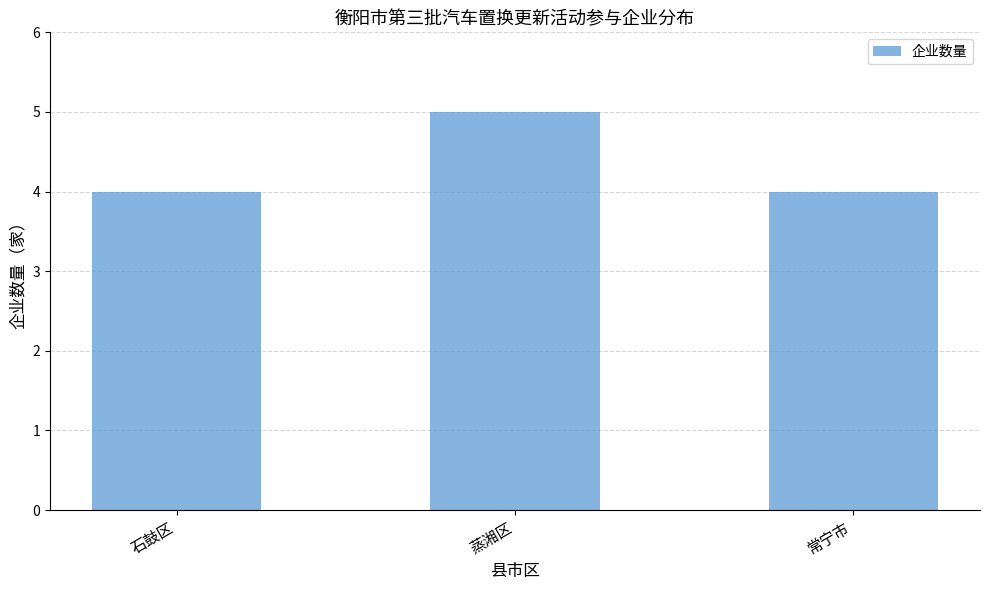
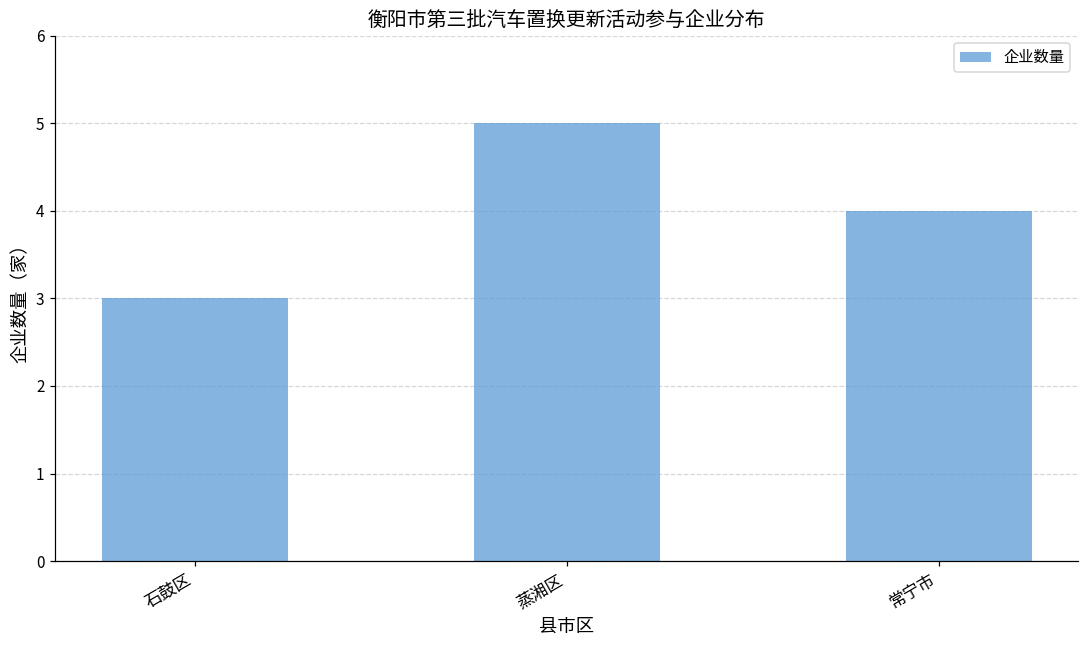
石鼓区: 4 -> 3
